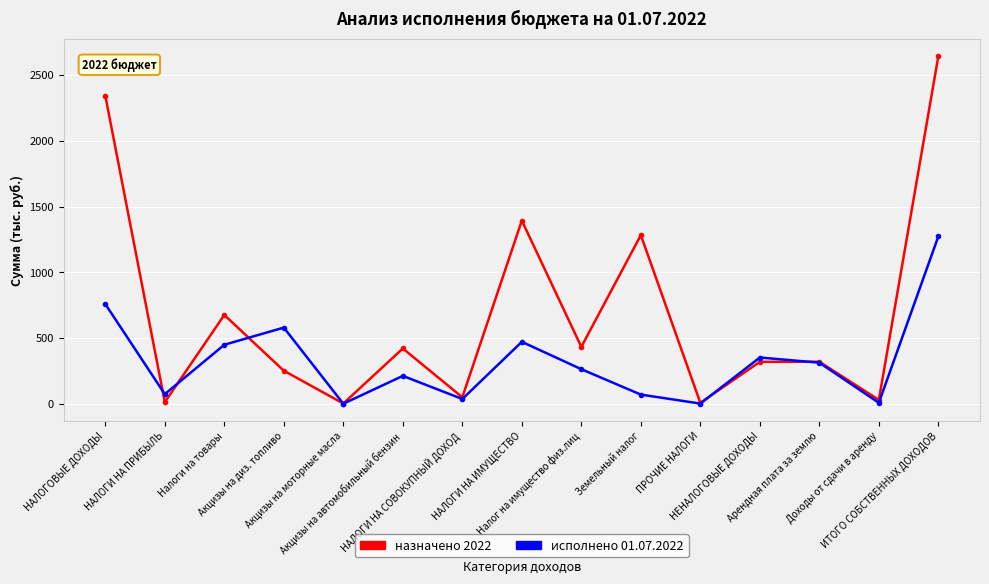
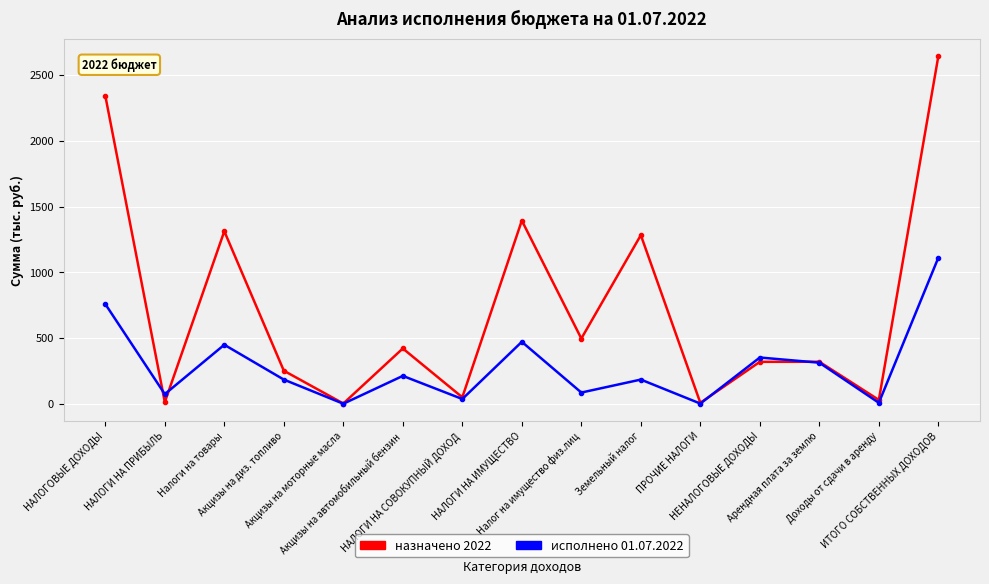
назначено 2022, Налоги на товары: 680 -> 1310
исполнено 01.07.2022, Акцизы на диз. топливо: 580 -> 180
назначено 2022, Налог на имущество физ.лиц: 430 -> 500
исполнено 01.07.2022, Налог на имущество физ.лиц: 260 -> 90
исполнено 01.07.2022, Земельный налог: 70 -> 180
исполнено 01.07.2022, ИТОГО СОБСТВЕННЫХ ДОХОДОВ: 1270 -> 1110
